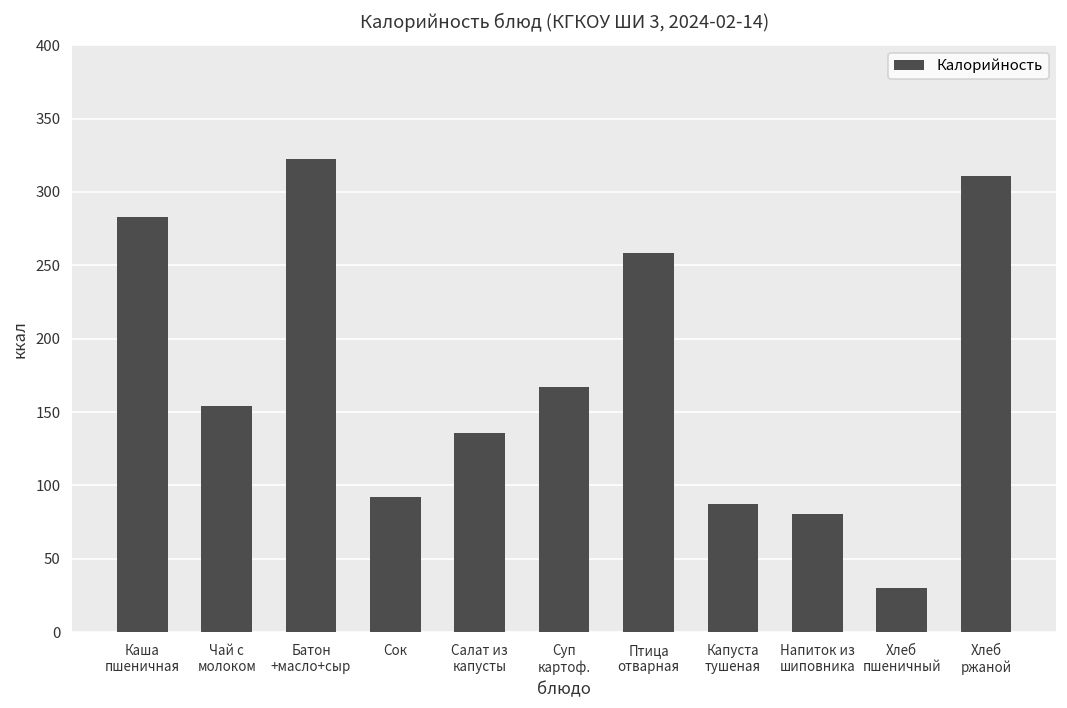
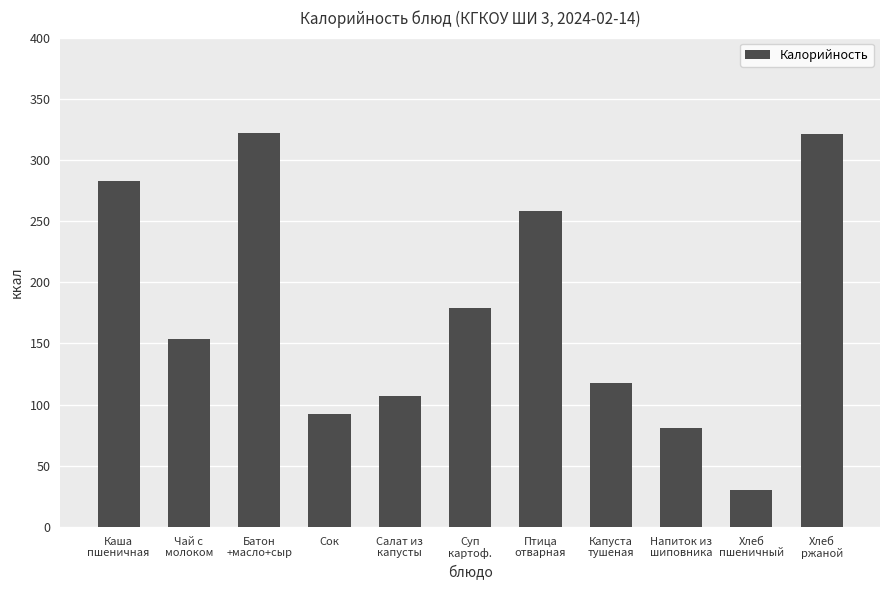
Салат из капусты: 136 -> 107
Суп картоф.: 167 -> 179
Капуста тушеная: 87 -> 117
Хлеб ржаной: 311 -> 321
